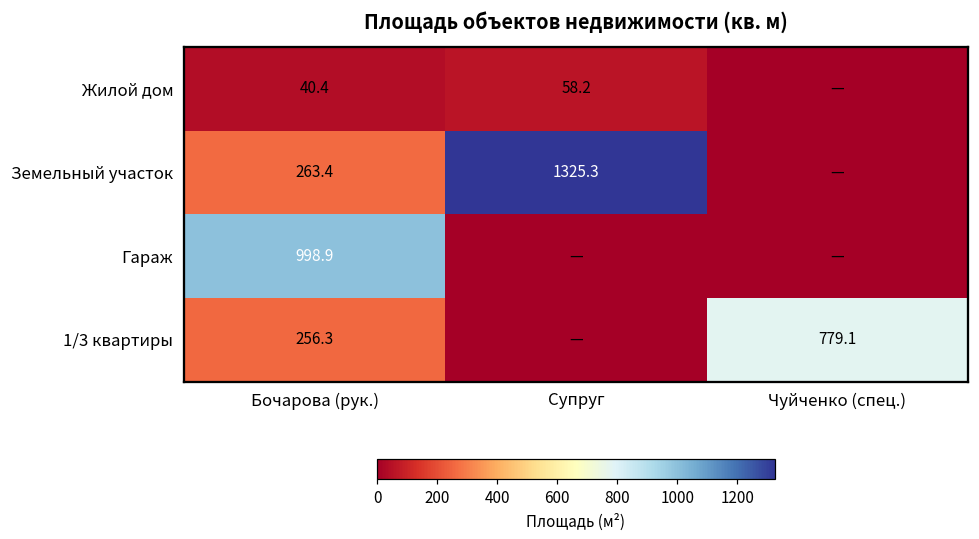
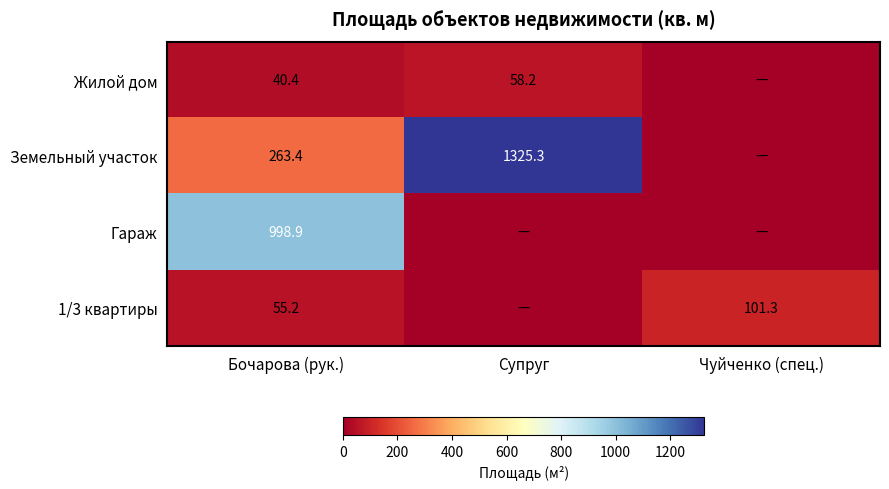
1/3 квартиры, Бочарова (рук.): 256.3 -> 55.2
1/3 квартиры, Чуйченко (спец.): 779.1 -> 101.3
